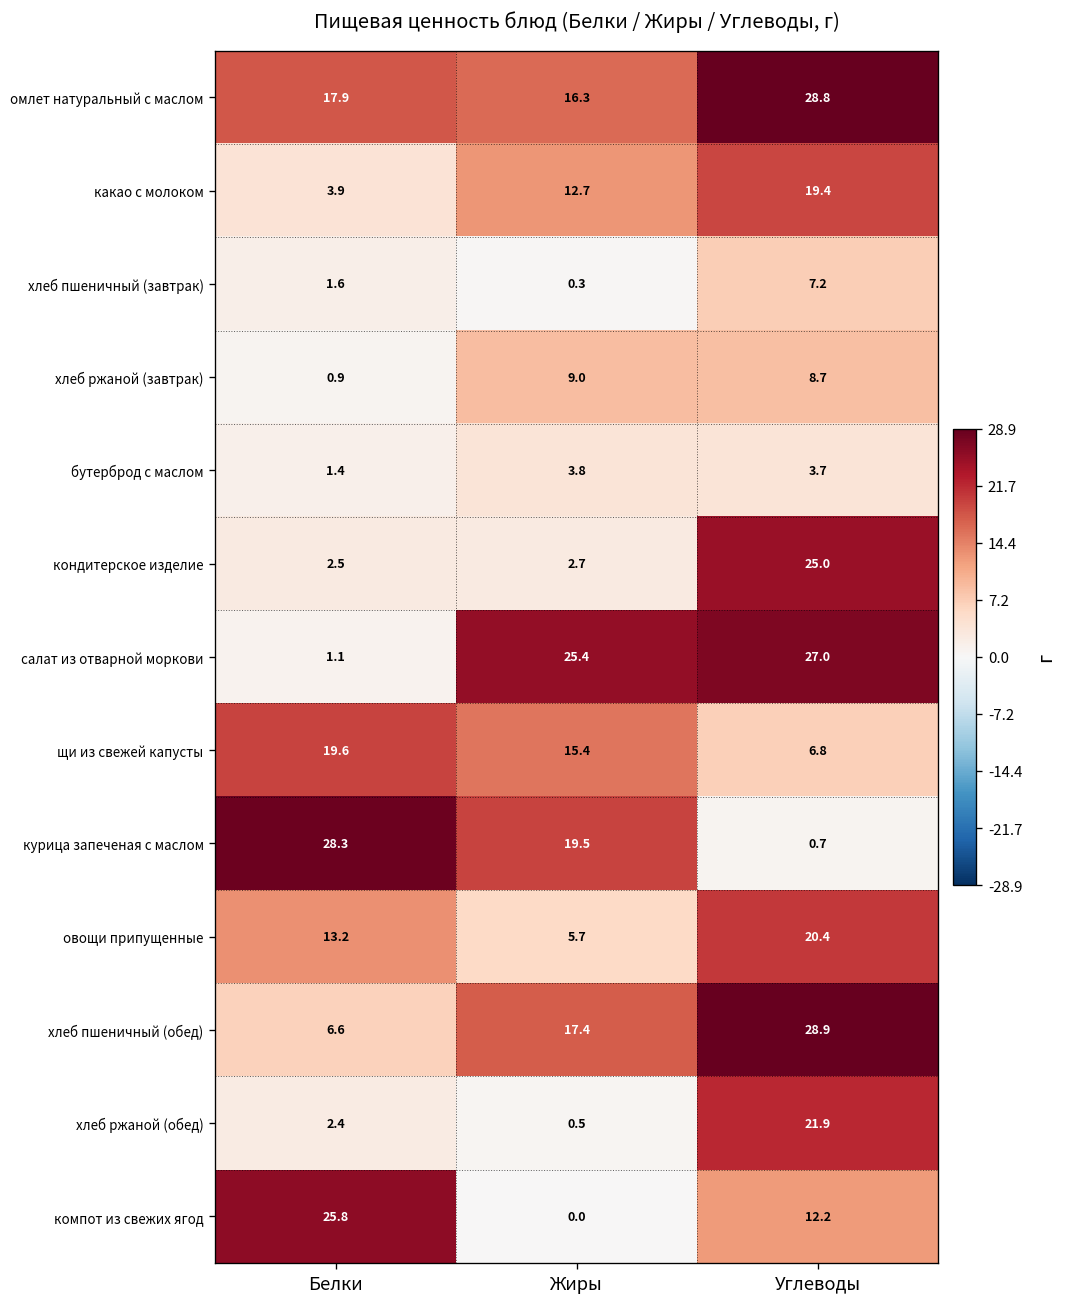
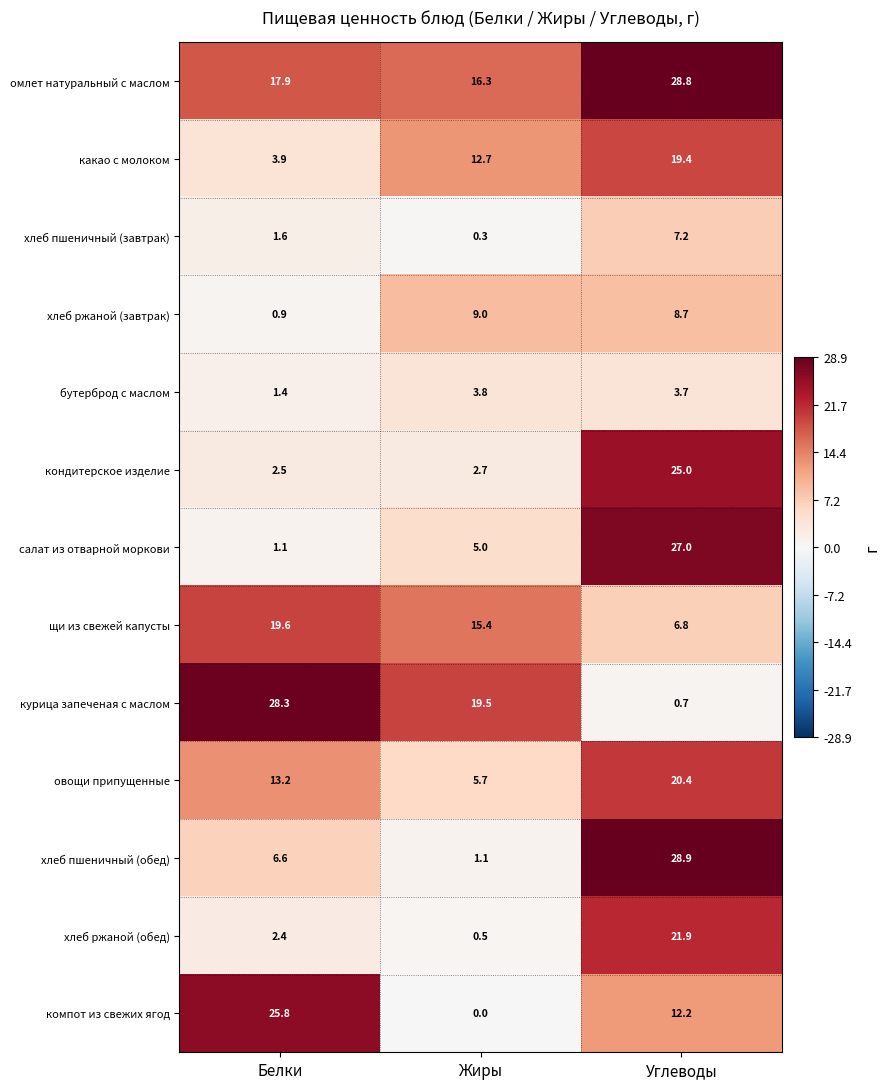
салат из отварной моркови, Жиры: 25.4 -> 5.0
хлеб пшеничный (обед), Жиры: 17.4 -> 1.1
